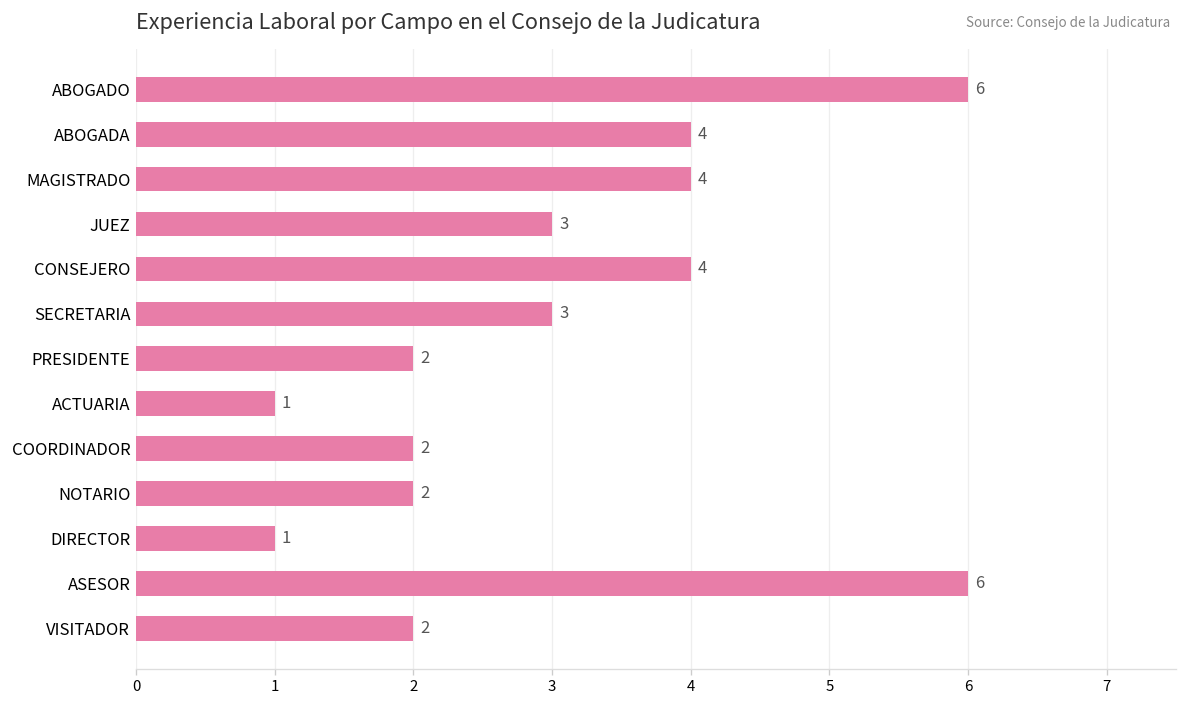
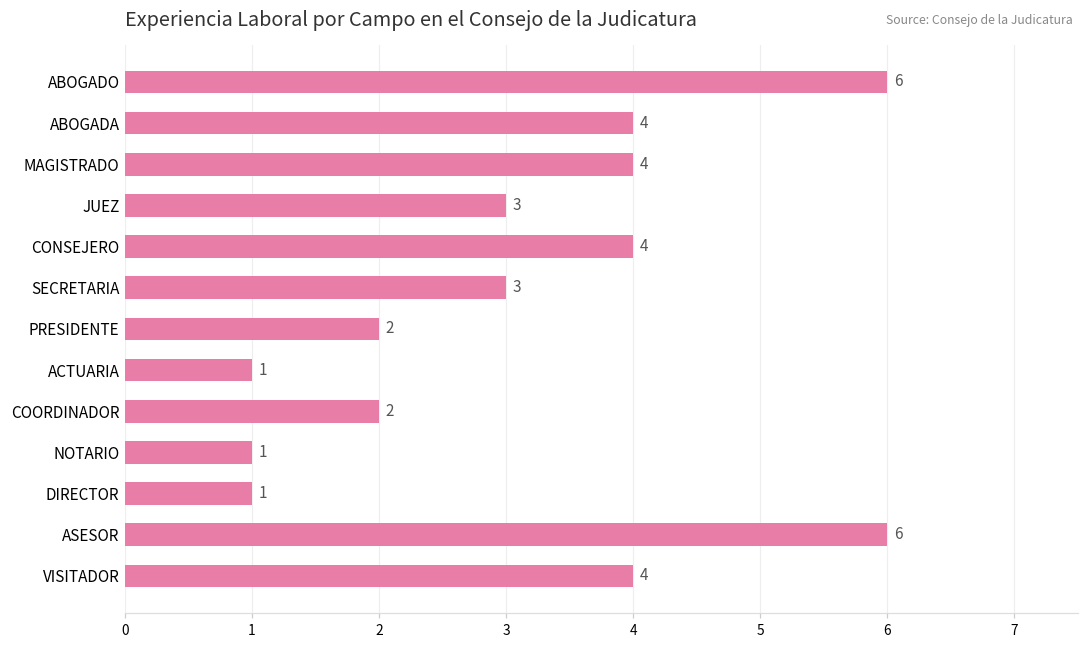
NOTARIO: 2 -> 1
VISITADOR: 2 -> 4
